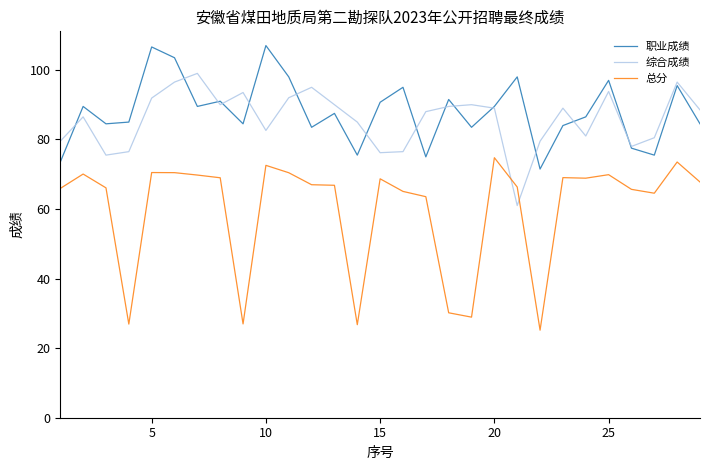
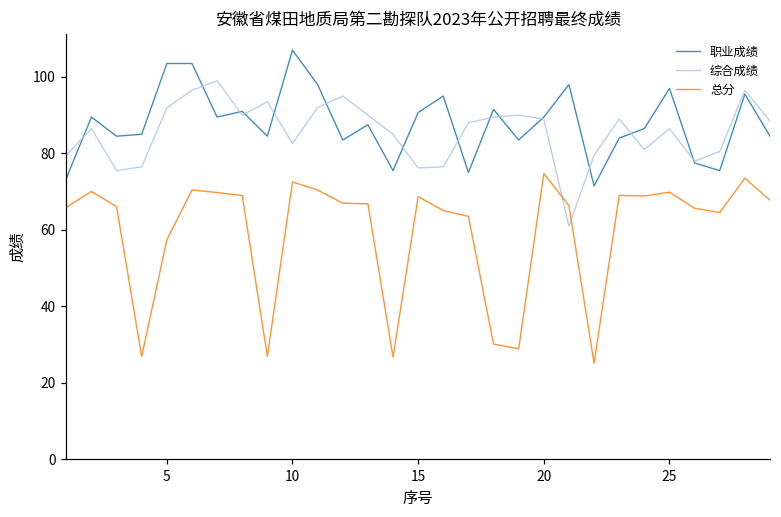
职业成绩, 5: 107 -> 104
总分, 5: 70 -> 57
综合成绩, 25: 94 -> 87
